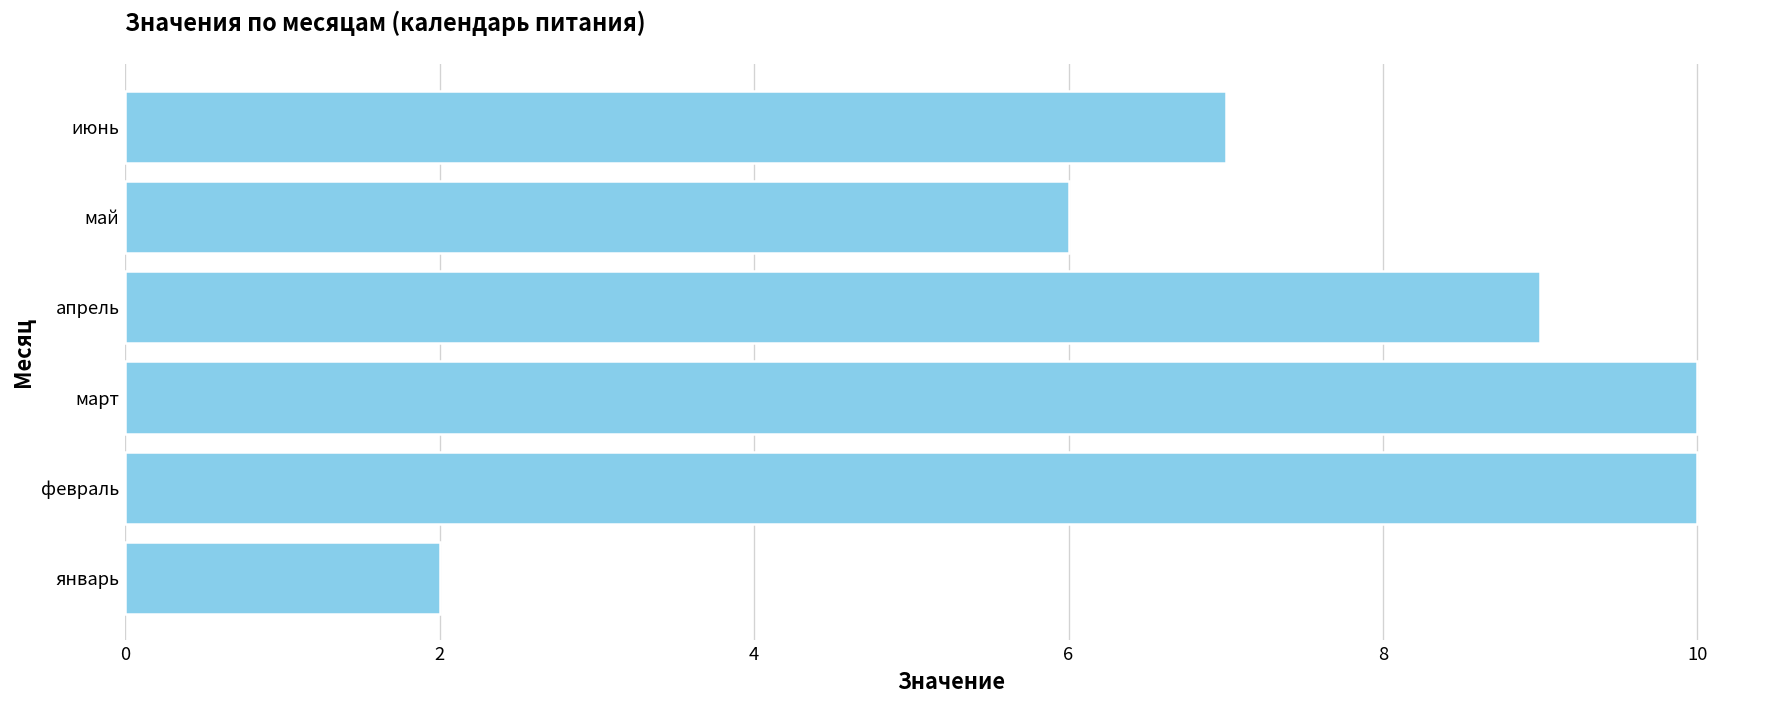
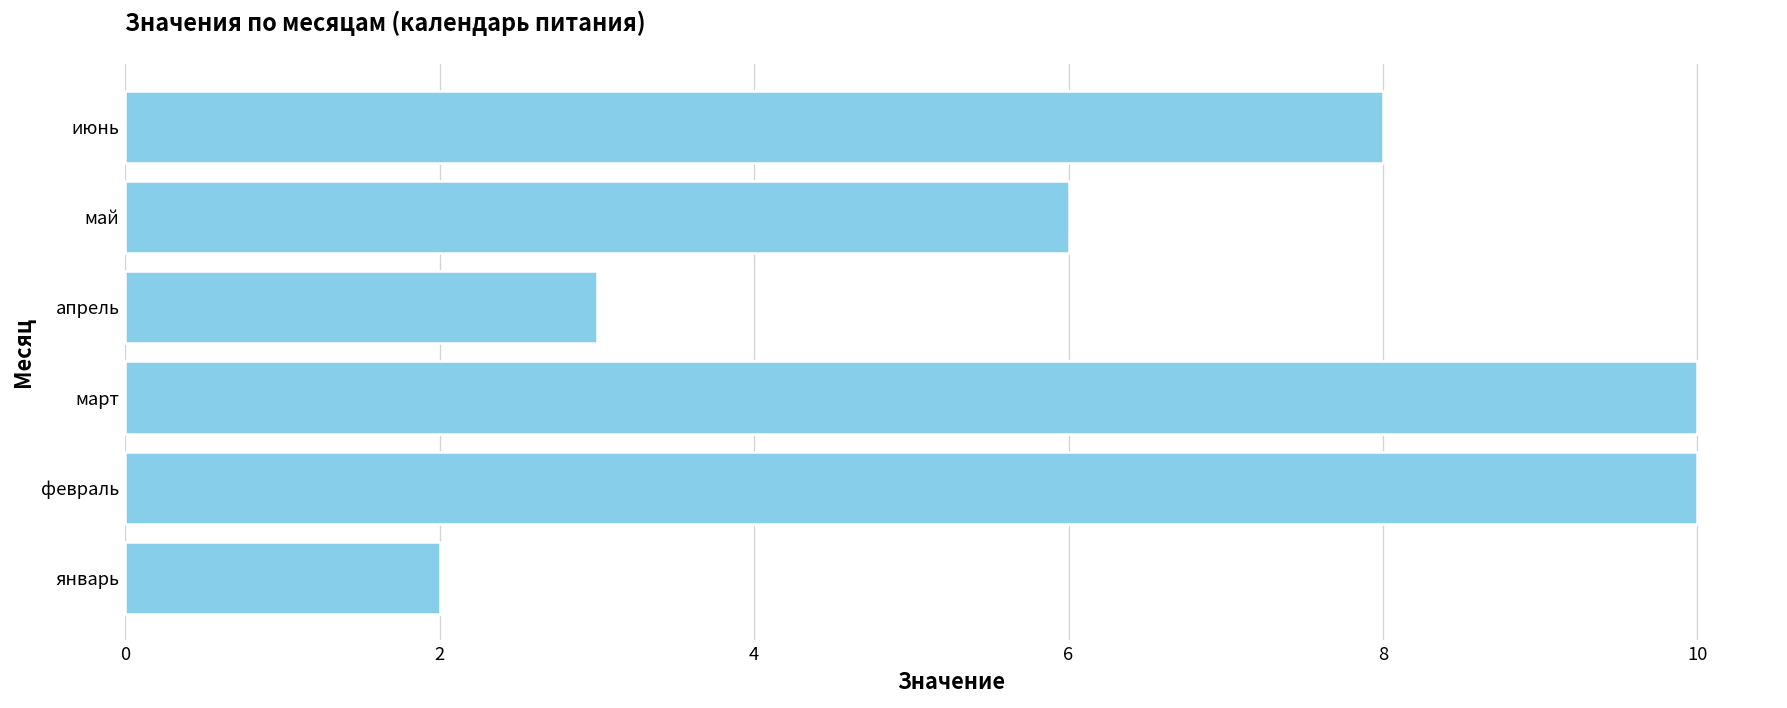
июнь: 7 -> 8
апрель: 9 -> 3
